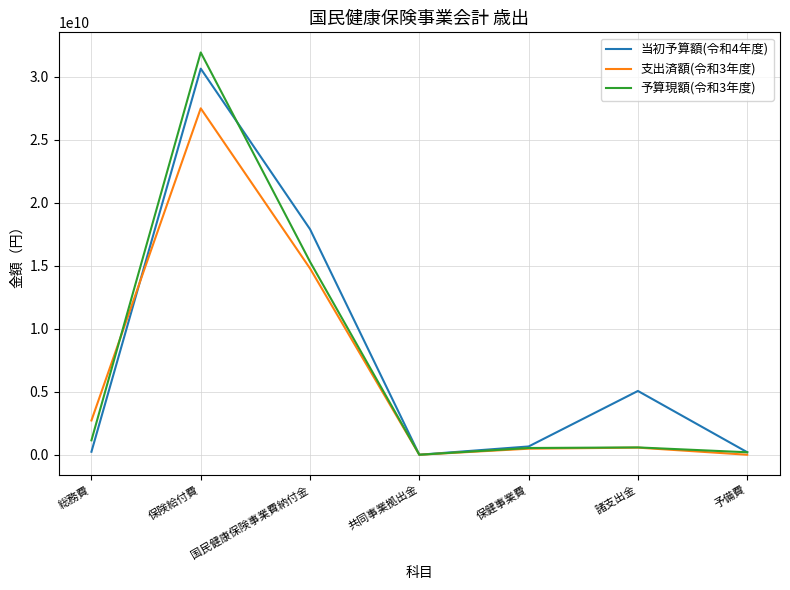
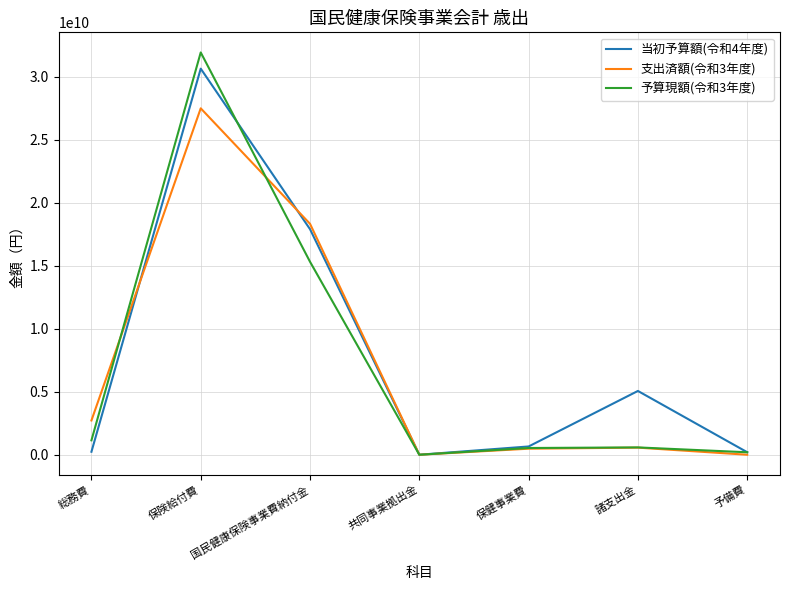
支出済額(令和3年度), 国民健康保険事業費納付金: 14800000000 -> 18300000000
